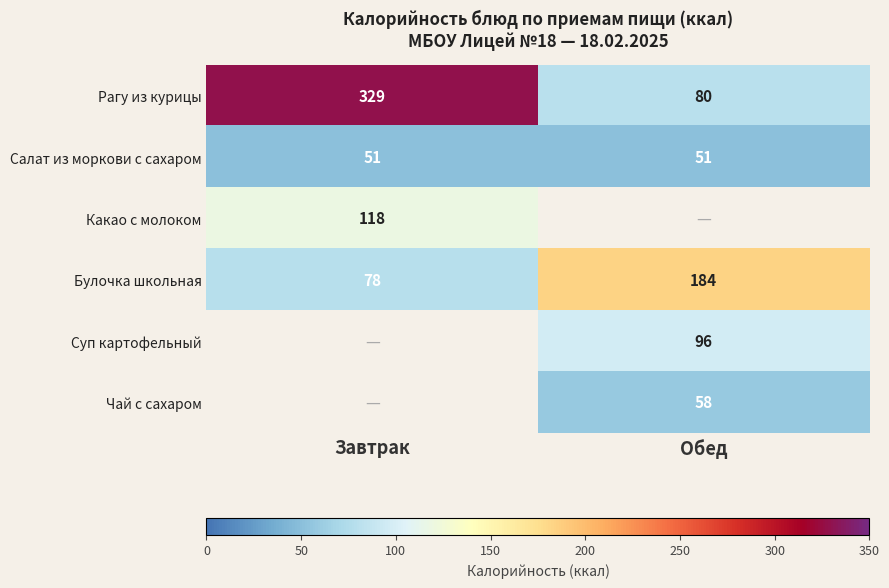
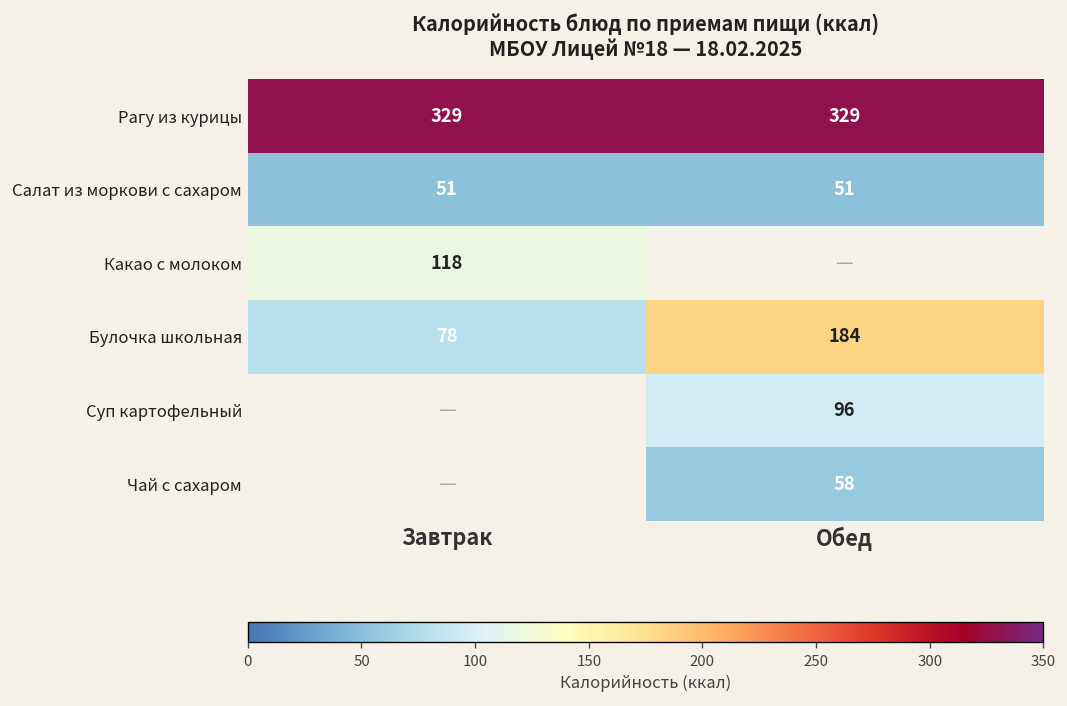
Рагу из курицы, Обед: 80 -> 329
